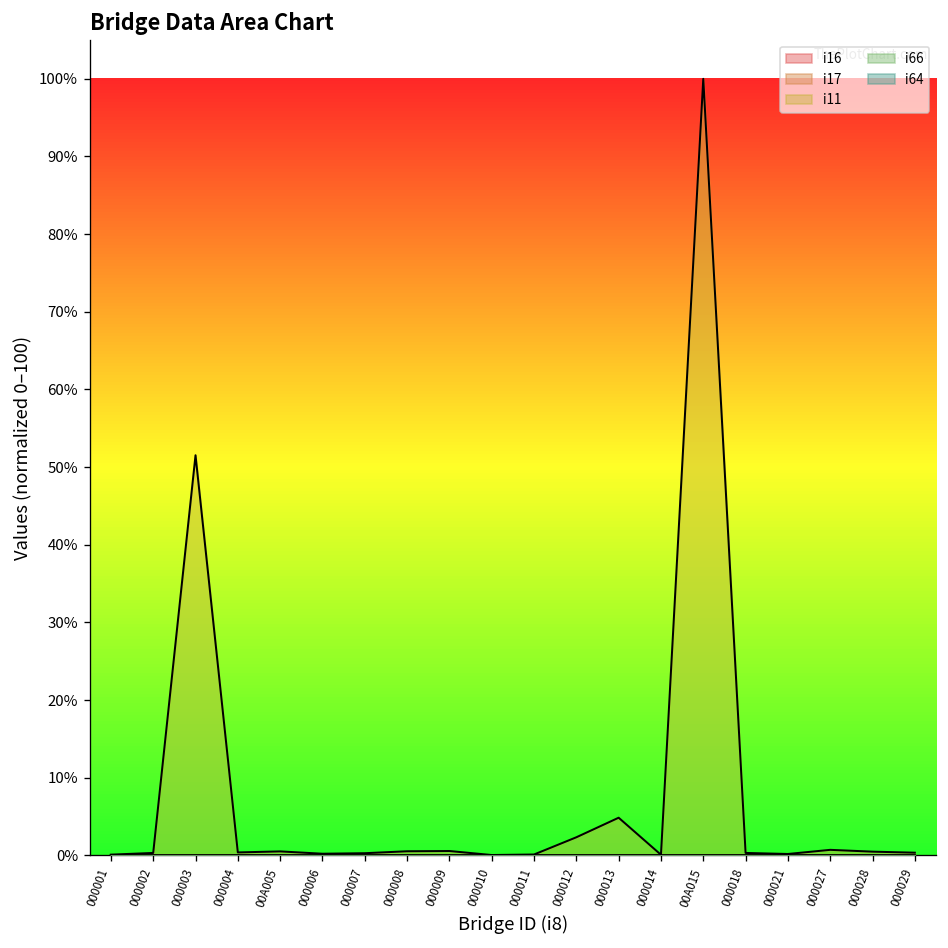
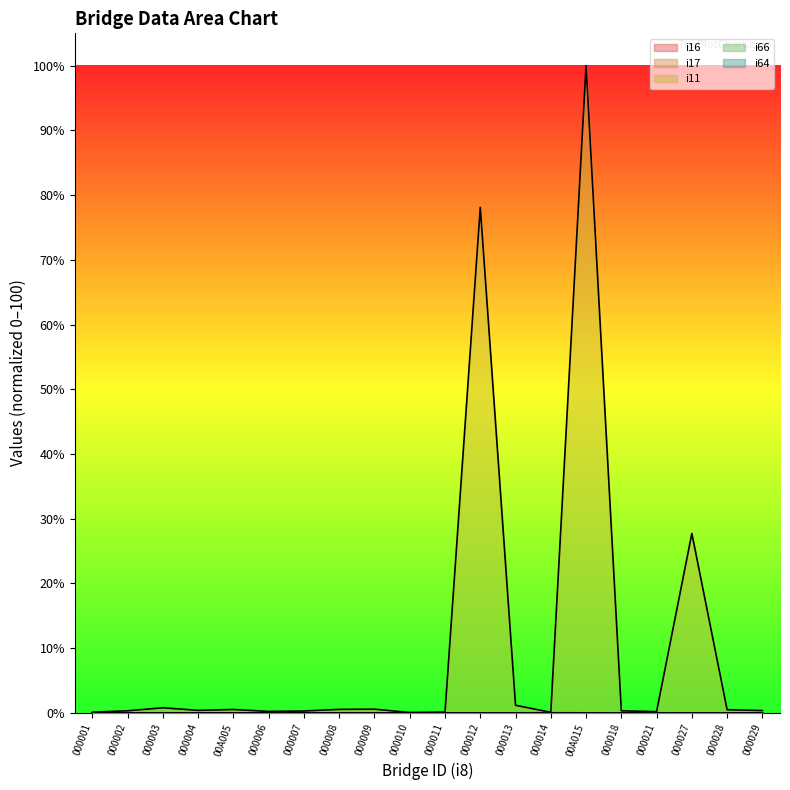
i11, 000003: 52% -> 1%
i11, 000012: 2% -> 78%
i11, 000013: 5% -> 1%
i11, 000027: 1% -> 28%
